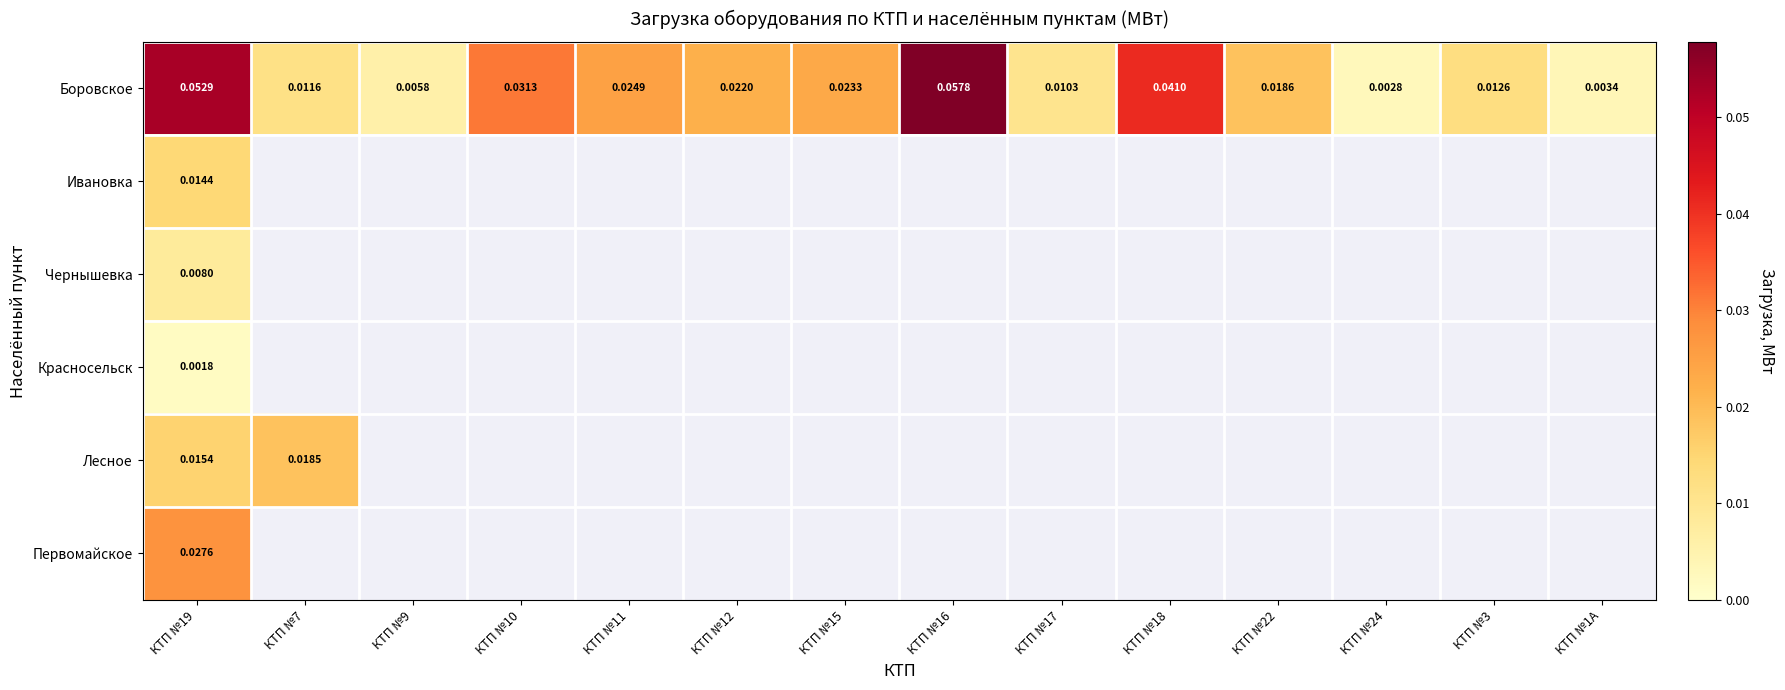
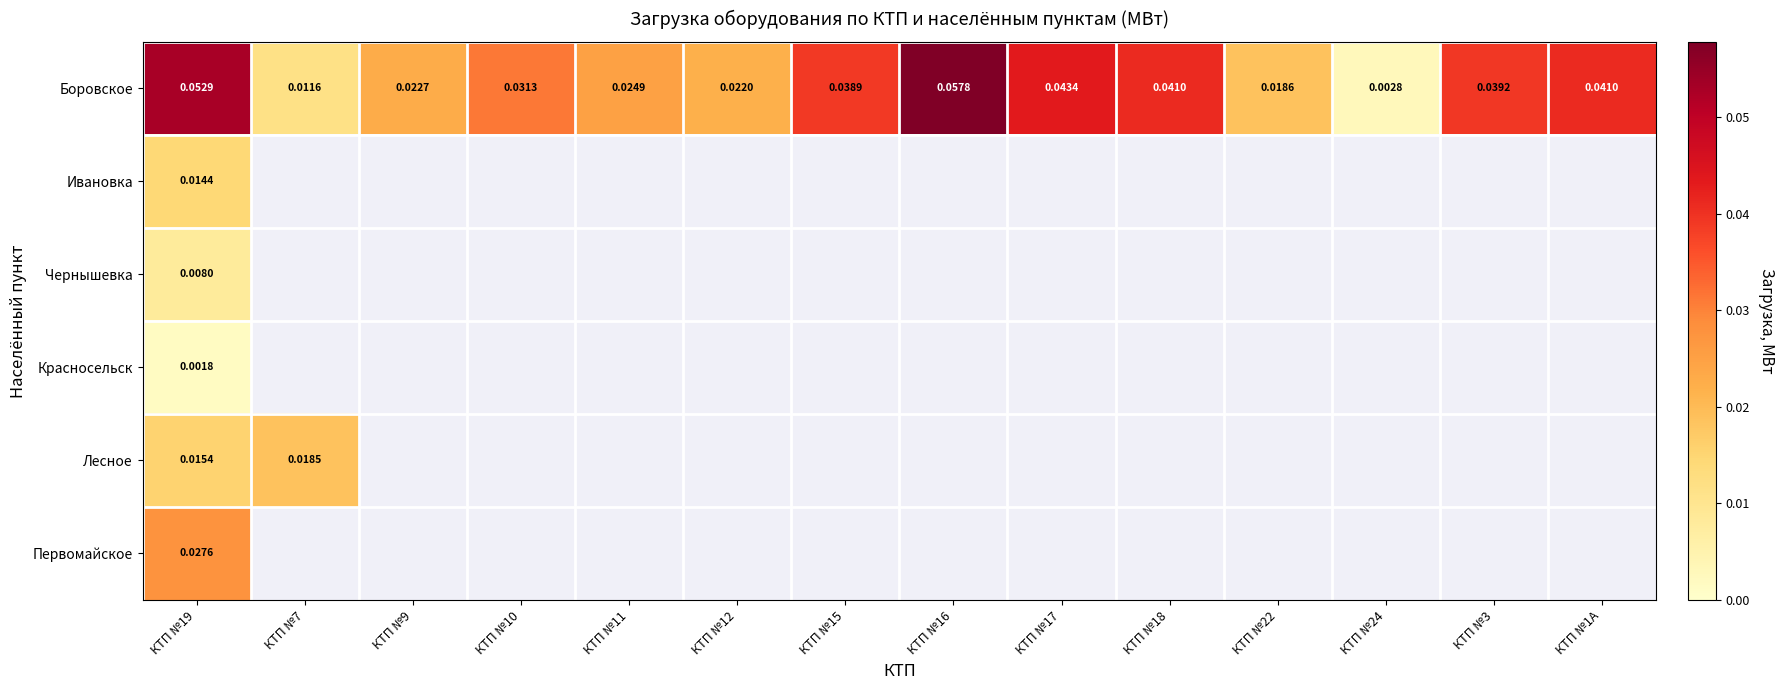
Боровское, КТП №9: 0.0058 -> 0.0227
Боровское, КТП №15: 0.0233 -> 0.0389
Боровское, КТП №17: 0.0103 -> 0.0434
Боровское, КТП №3: 0.0126 -> 0.0392
Боровское, КТП №1А: 0.0034 -> 0.0410
